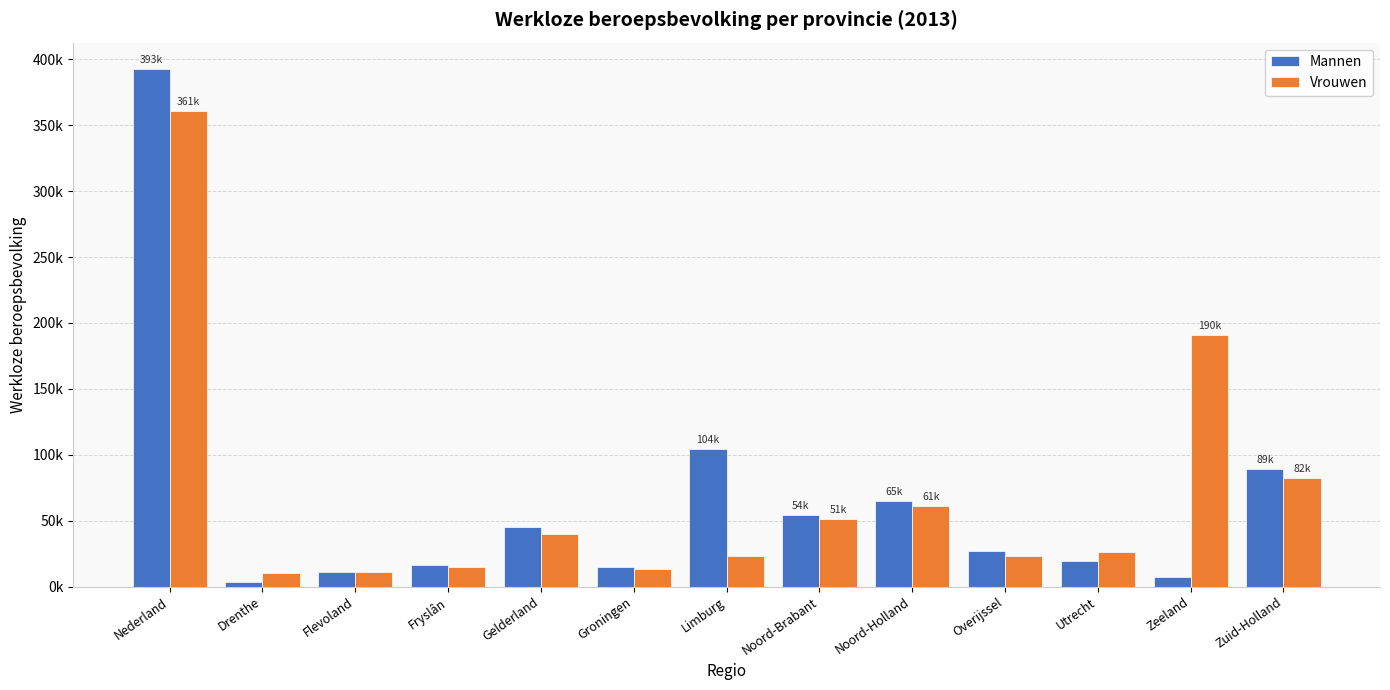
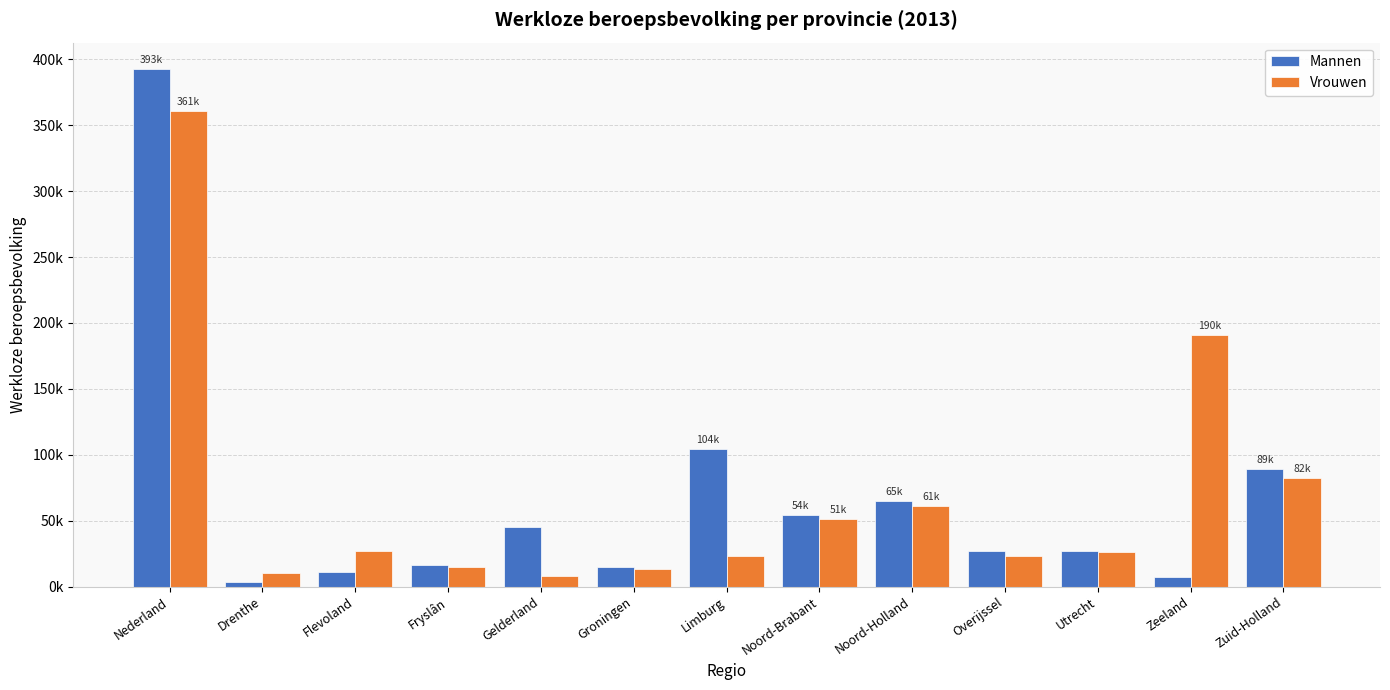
Vrouwen, Flevoland: 11000 -> 27000
Vrouwen, Gelderland: 40000 -> 8000
Mannen, Utrecht: 20000 -> 27000
